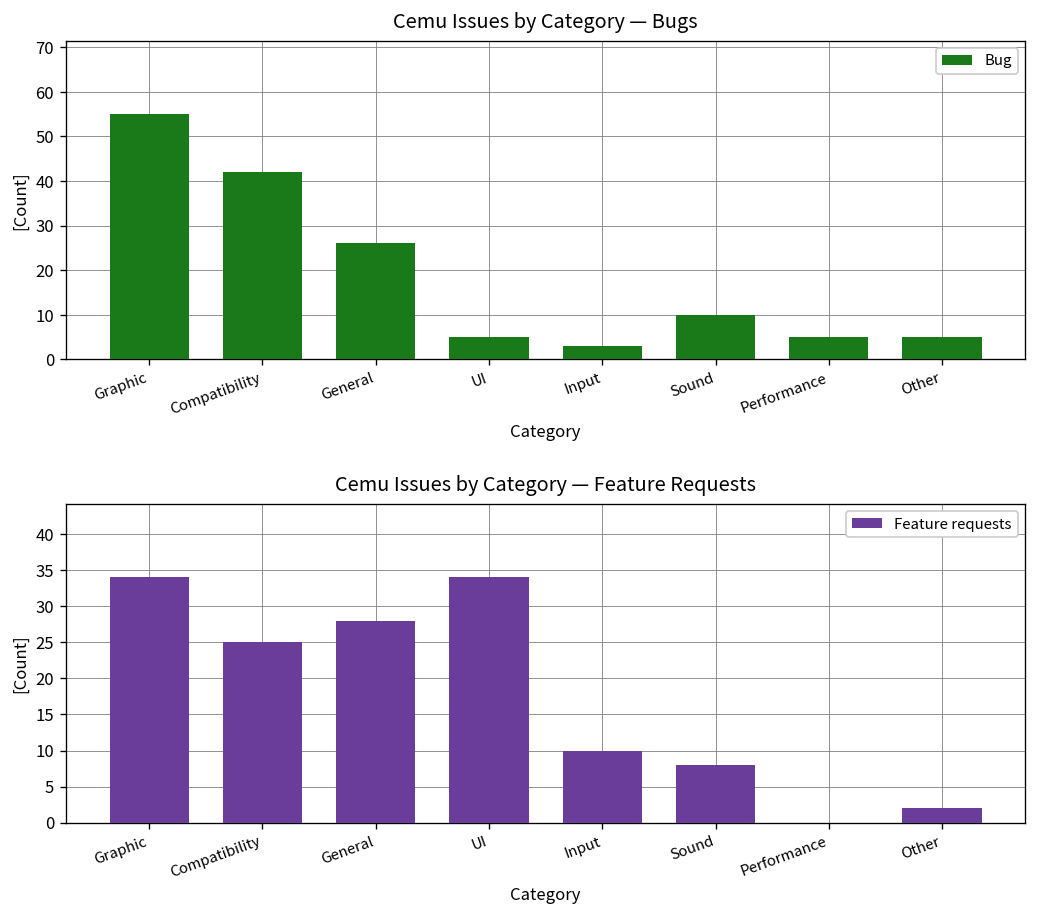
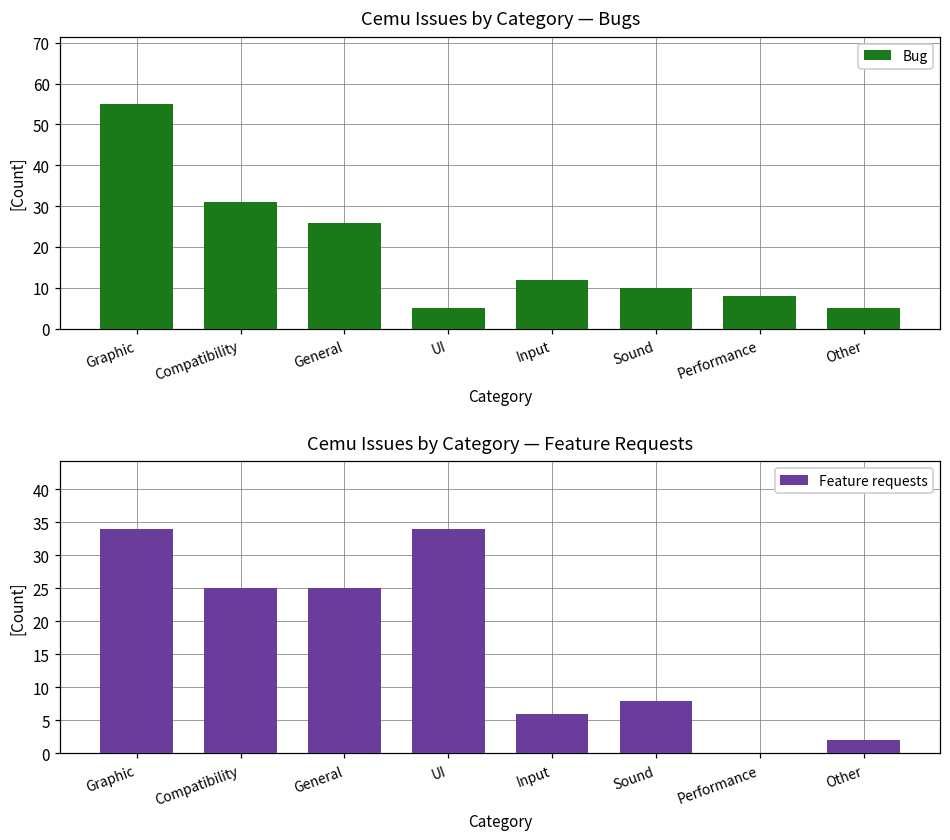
Cemu Issues by Category — Bugs, Compatibility: 42 -> 31
Cemu Issues by Category — Bugs, Input: 3 -> 12
Cemu Issues by Category — Bugs, Performance: 5 -> 8
Cemu Issues by Category — Feature Requests, General: 28 -> 25
Cemu Issues by Category — Feature Requests, Input: 10 -> 6
